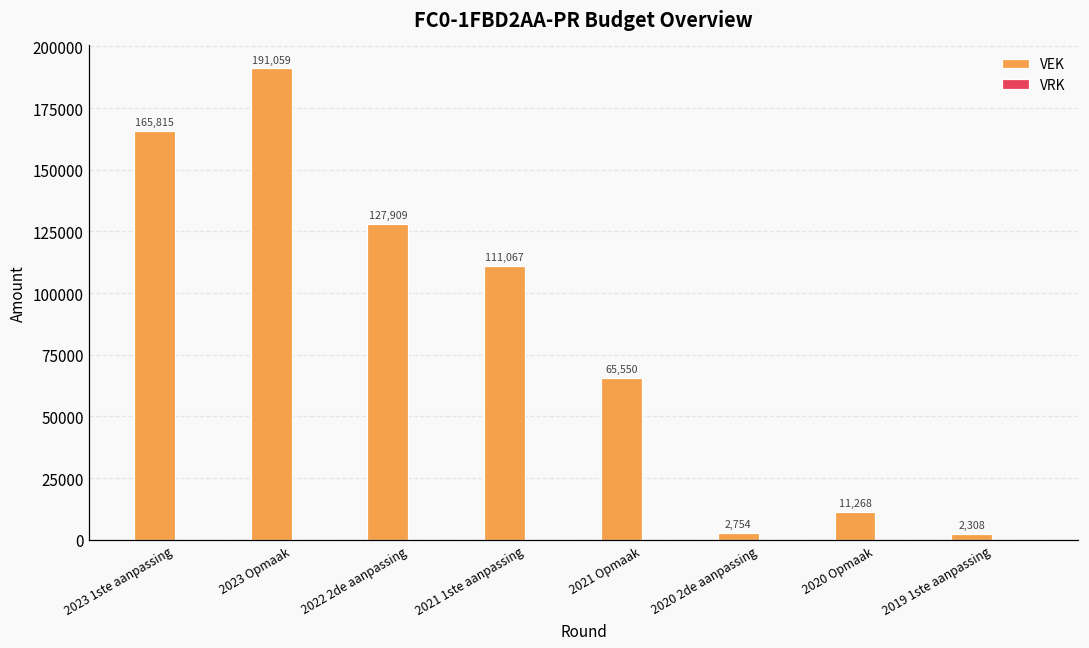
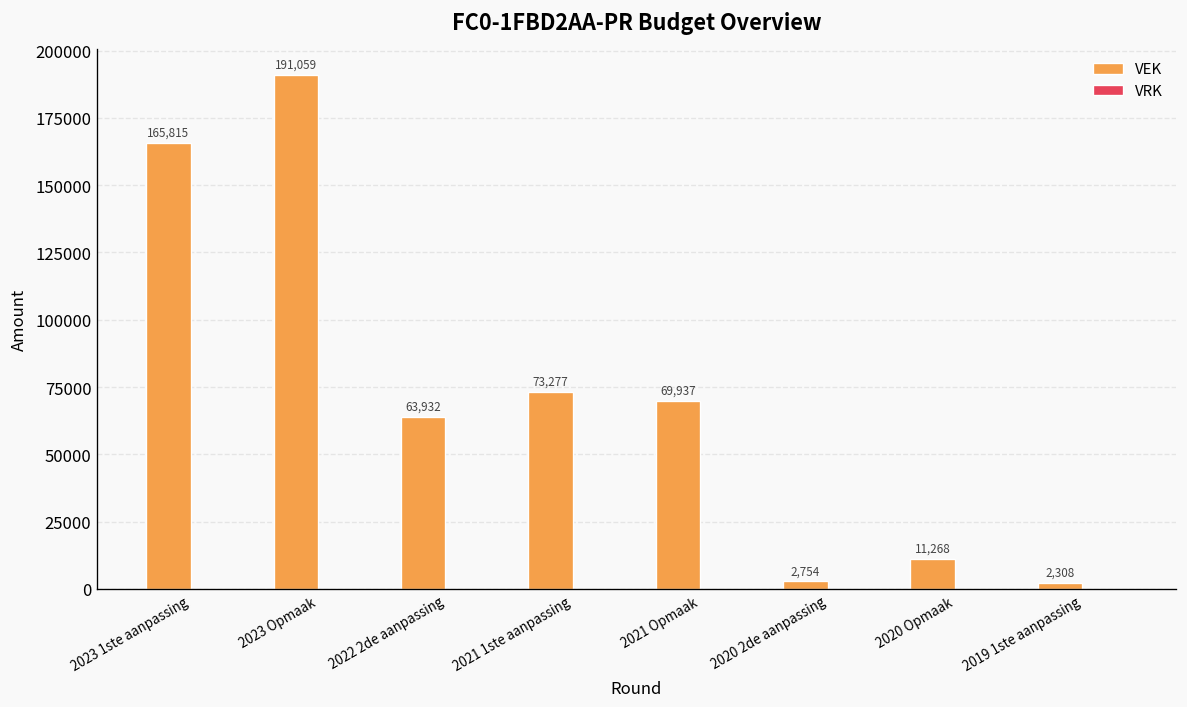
VEK, 2022 2de aanpassing: 127,909 -> 63,932
VEK, 2021 1ste aanpassing: 111,067 -> 73,277
VEK, 2021 Opmaak: 65,550 -> 69,937
